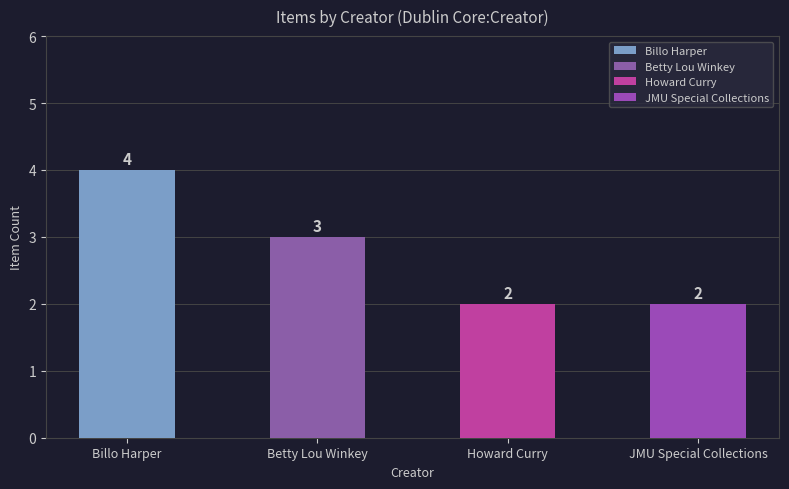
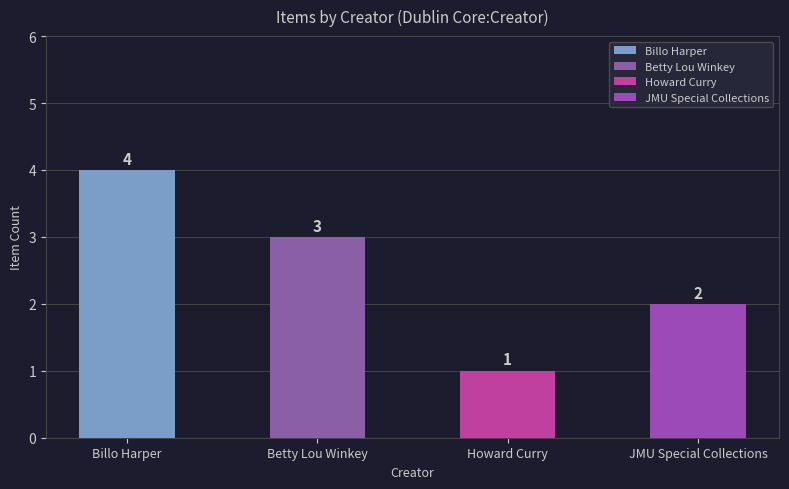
Howard Curry: 2 -> 1
